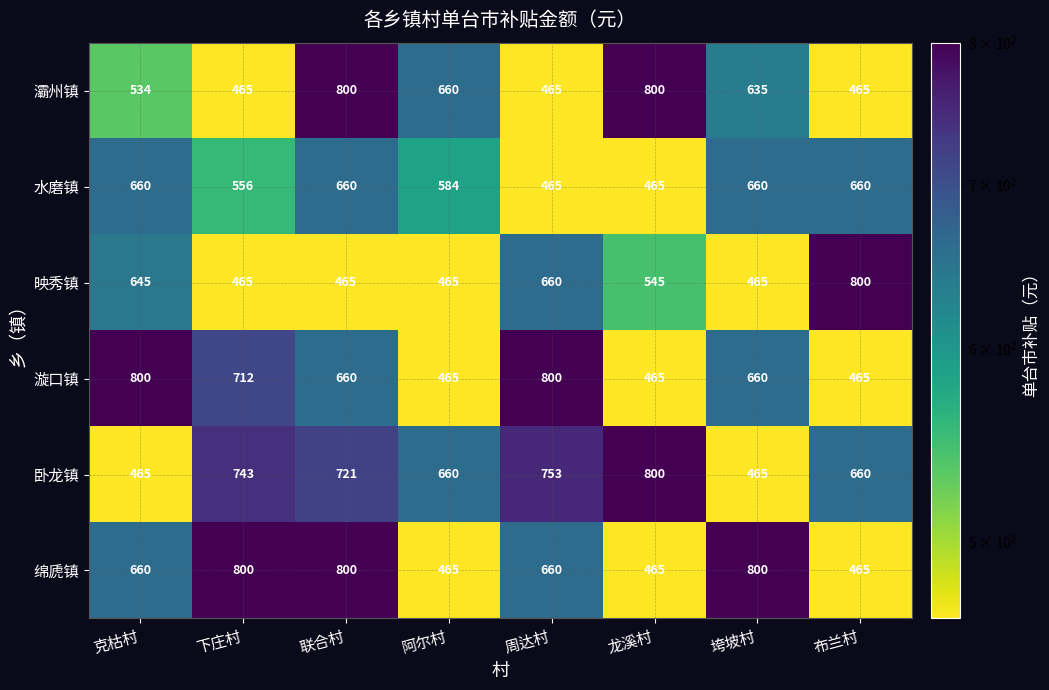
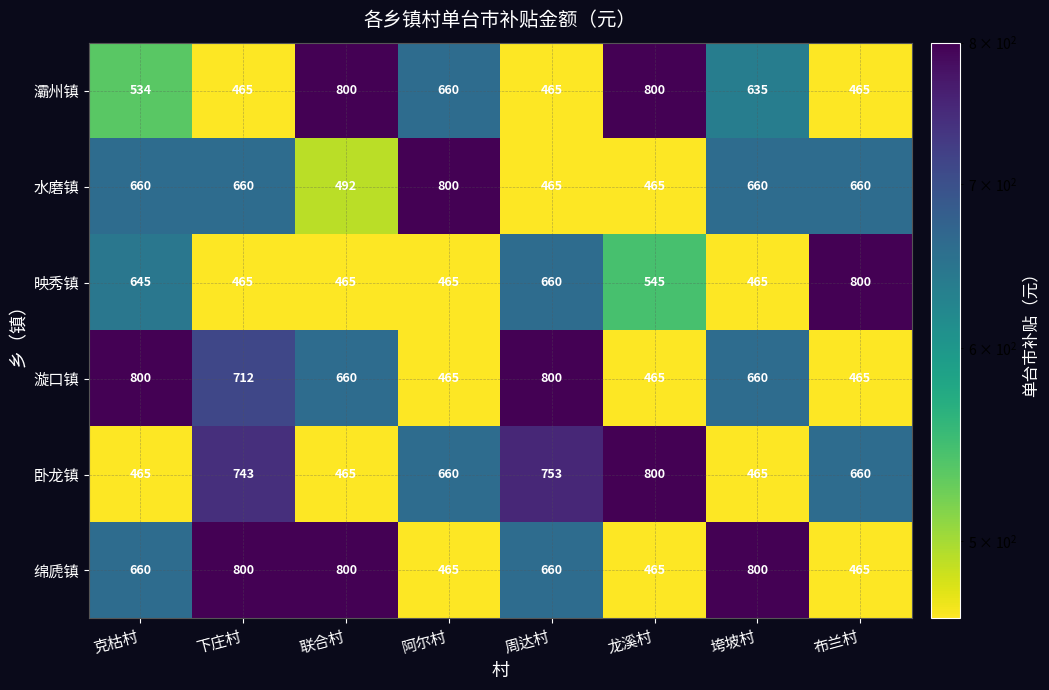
水磨镇, 下庄村: 556 -> 660
水磨镇, 联合村: 660 -> 492
水磨镇, 阿尔村: 584 -> 800
卧龙镇, 联合村: 721 -> 465
